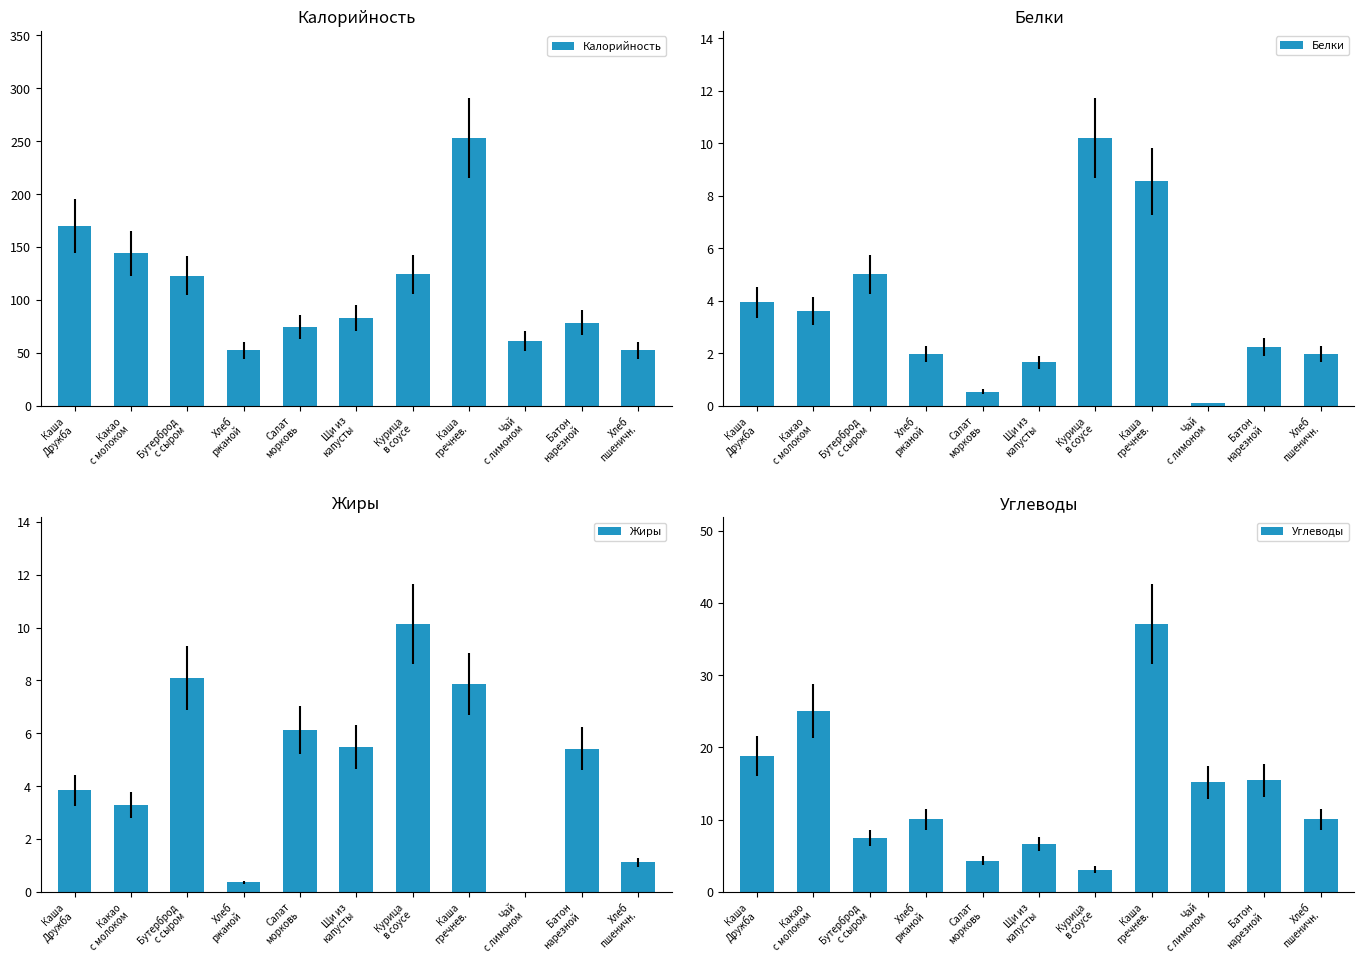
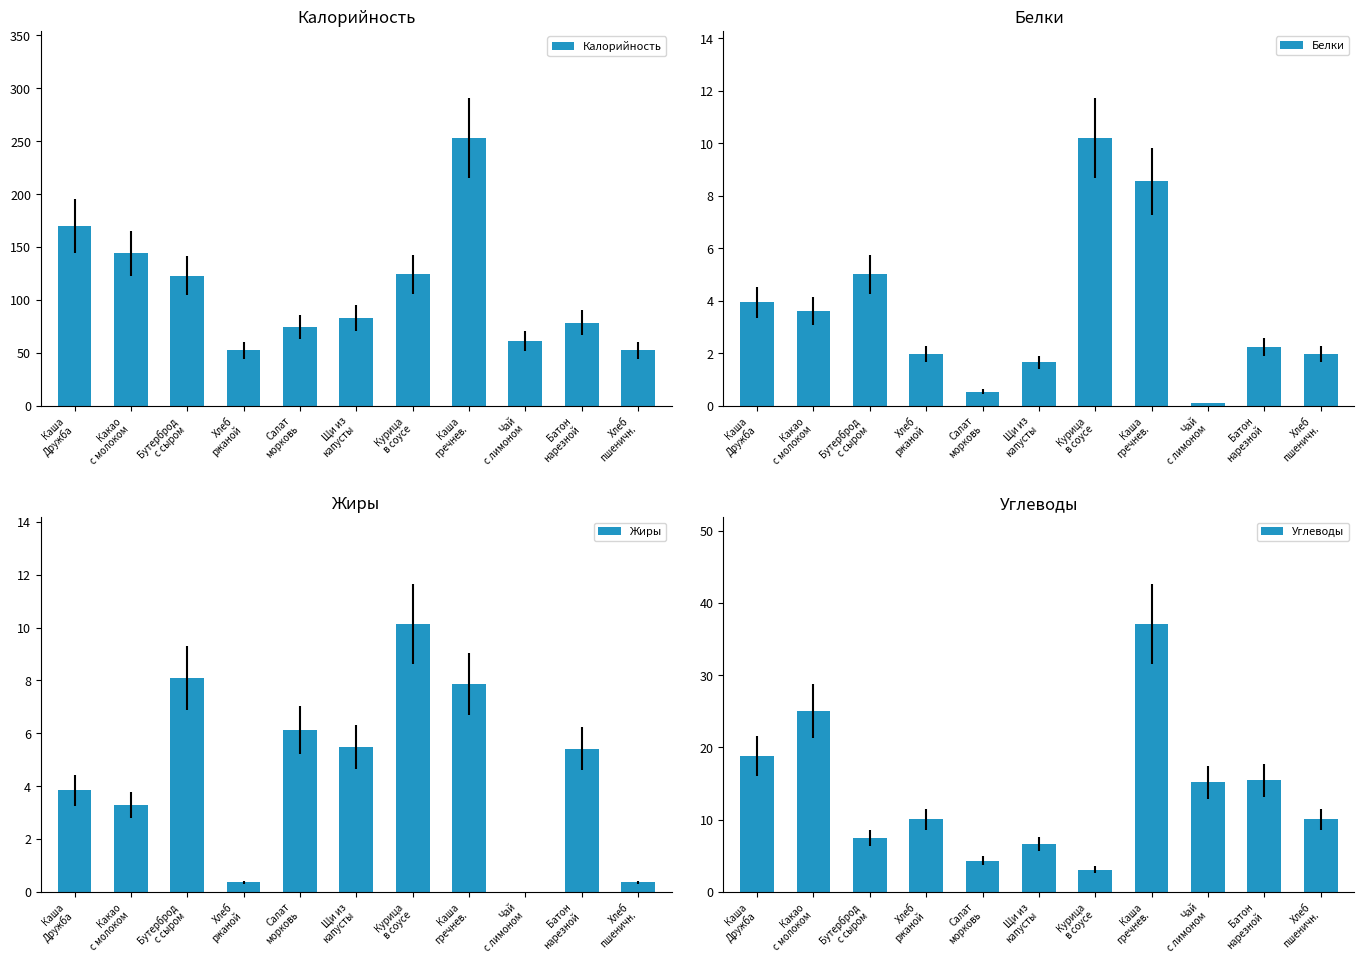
Жиры, Хлеб пшеничн.: 1.1 -> 0.4
